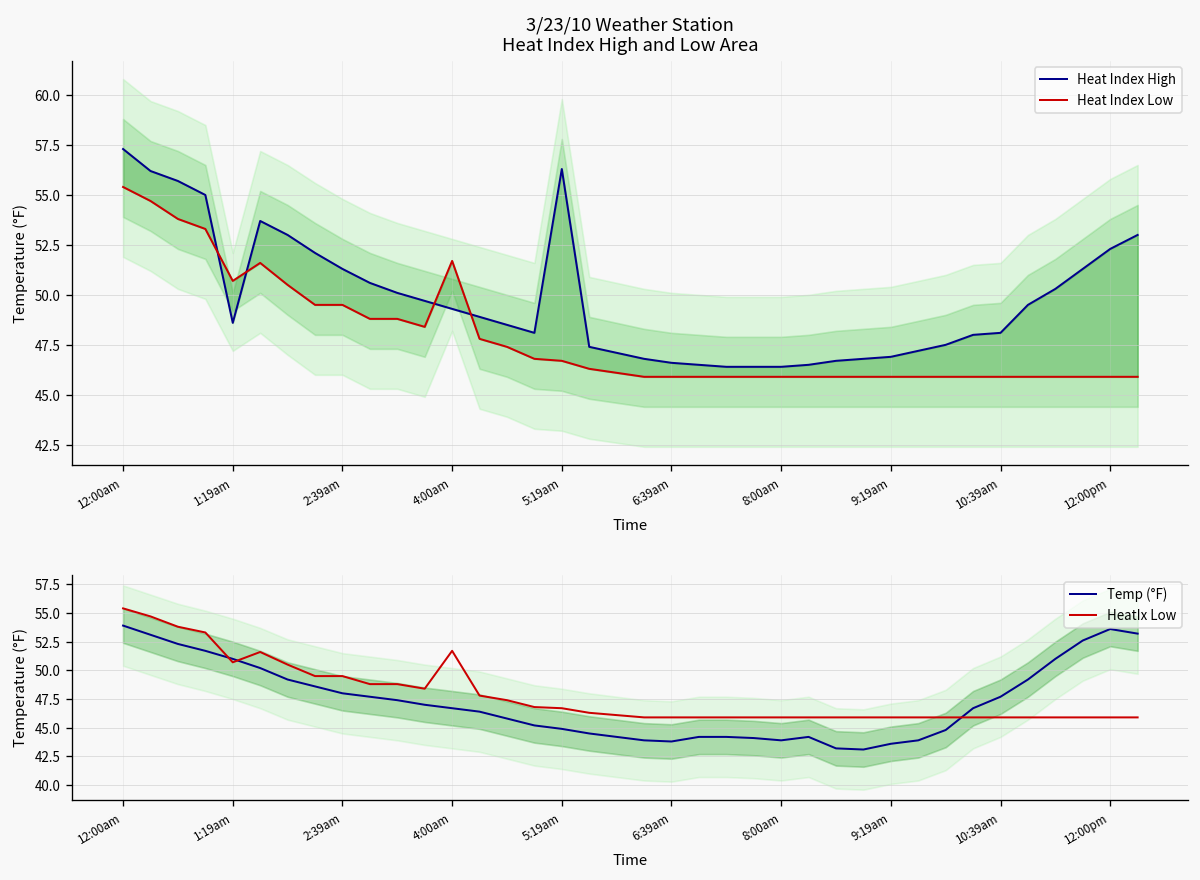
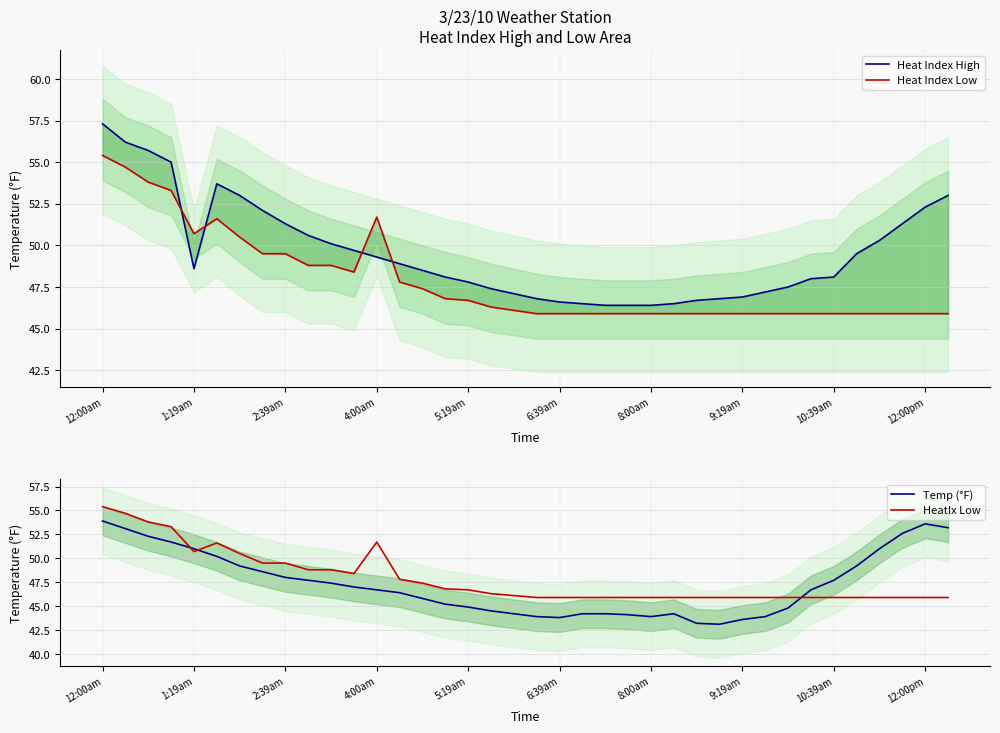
3/23/10 Weather Station Heat Index High and Low Area, Heat Index High, 5:19am: 56.3 -> 47.8
